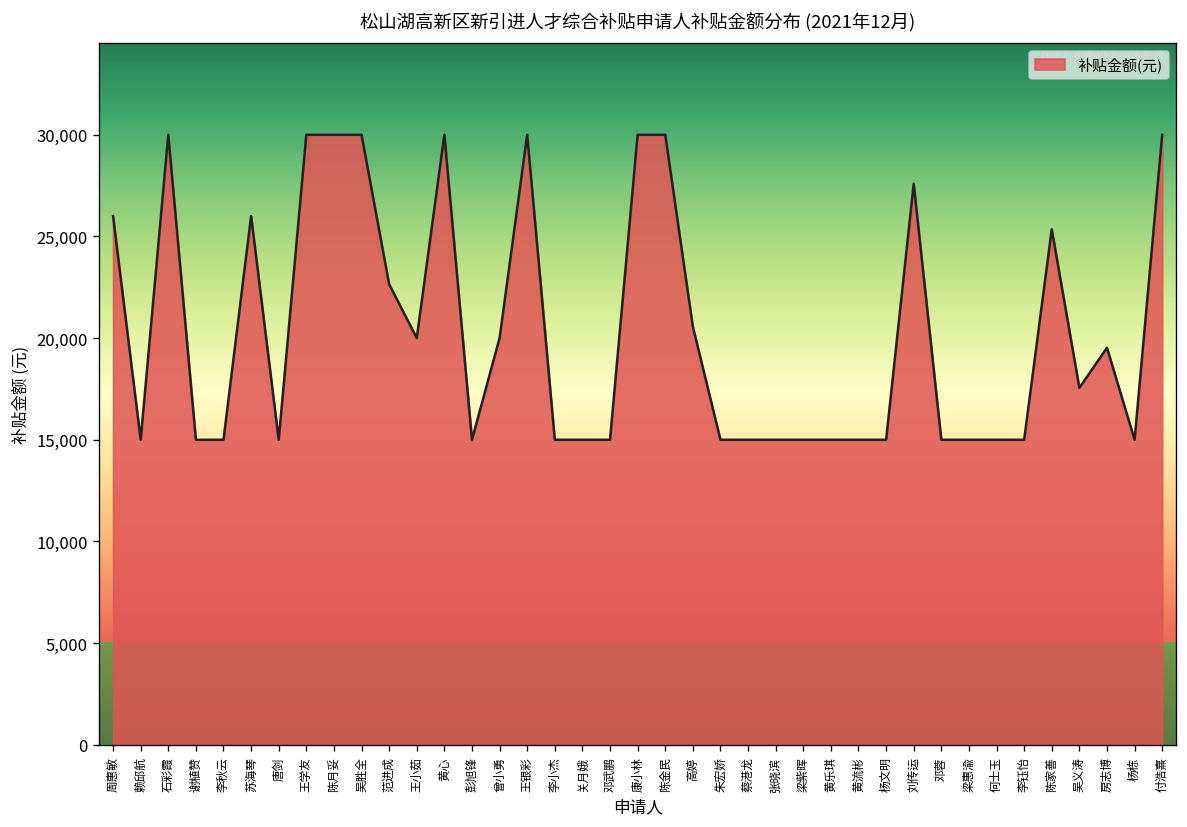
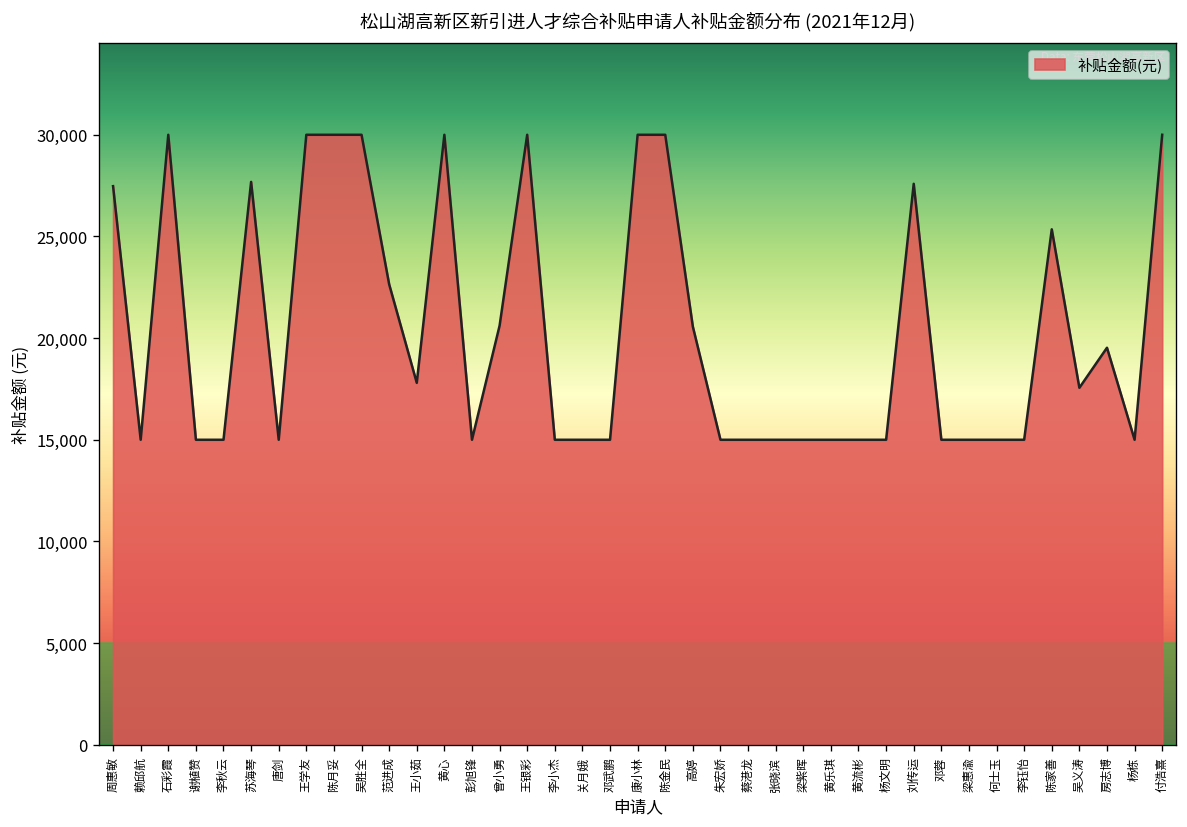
周惠敏: 26,000 -> 27,500
苏海琴: 26,000 -> 27,700
王小茹: 20,000 -> 17,800
曾小勇: 20,000 -> 20,600
